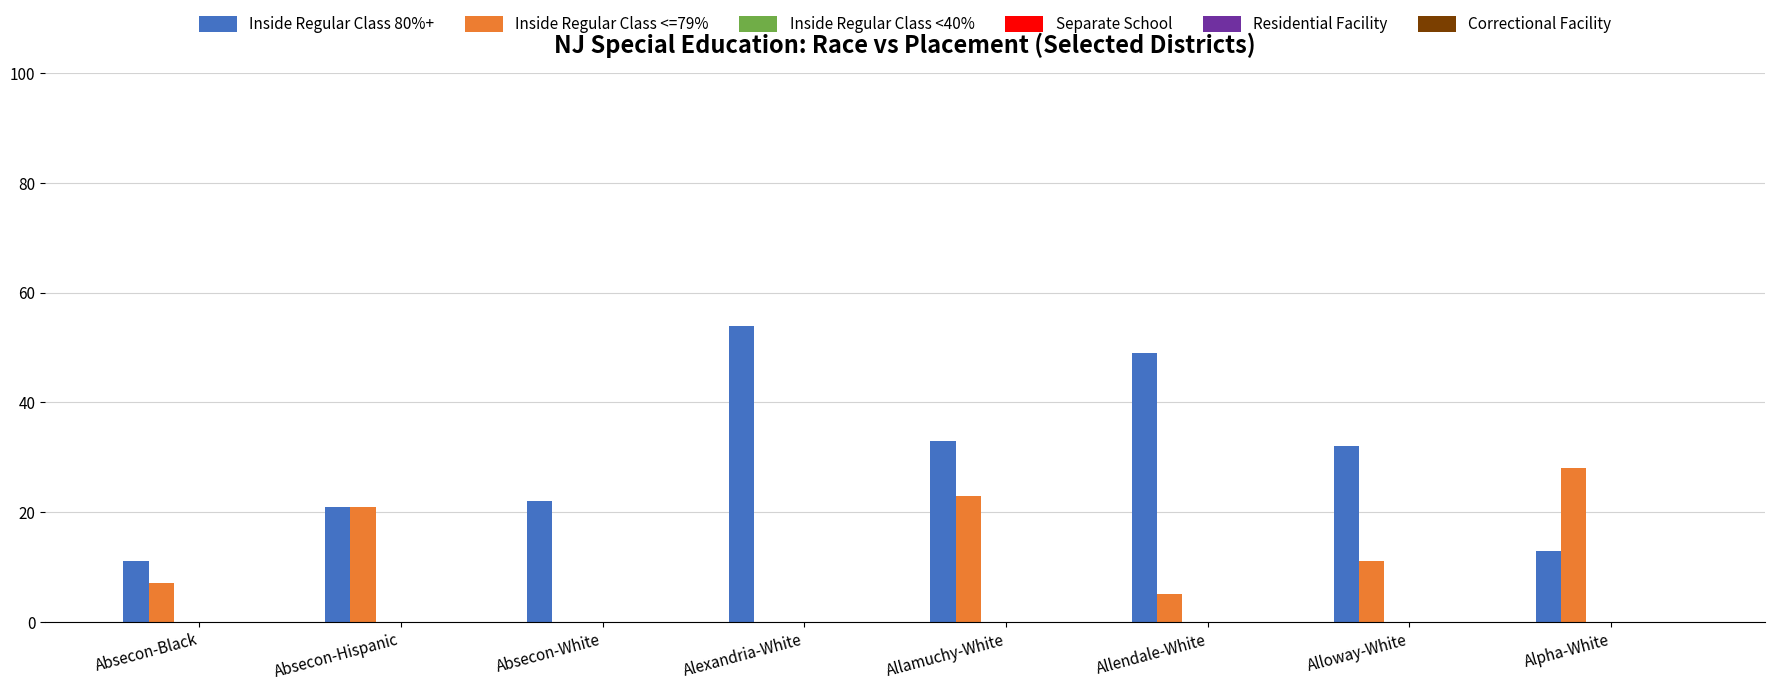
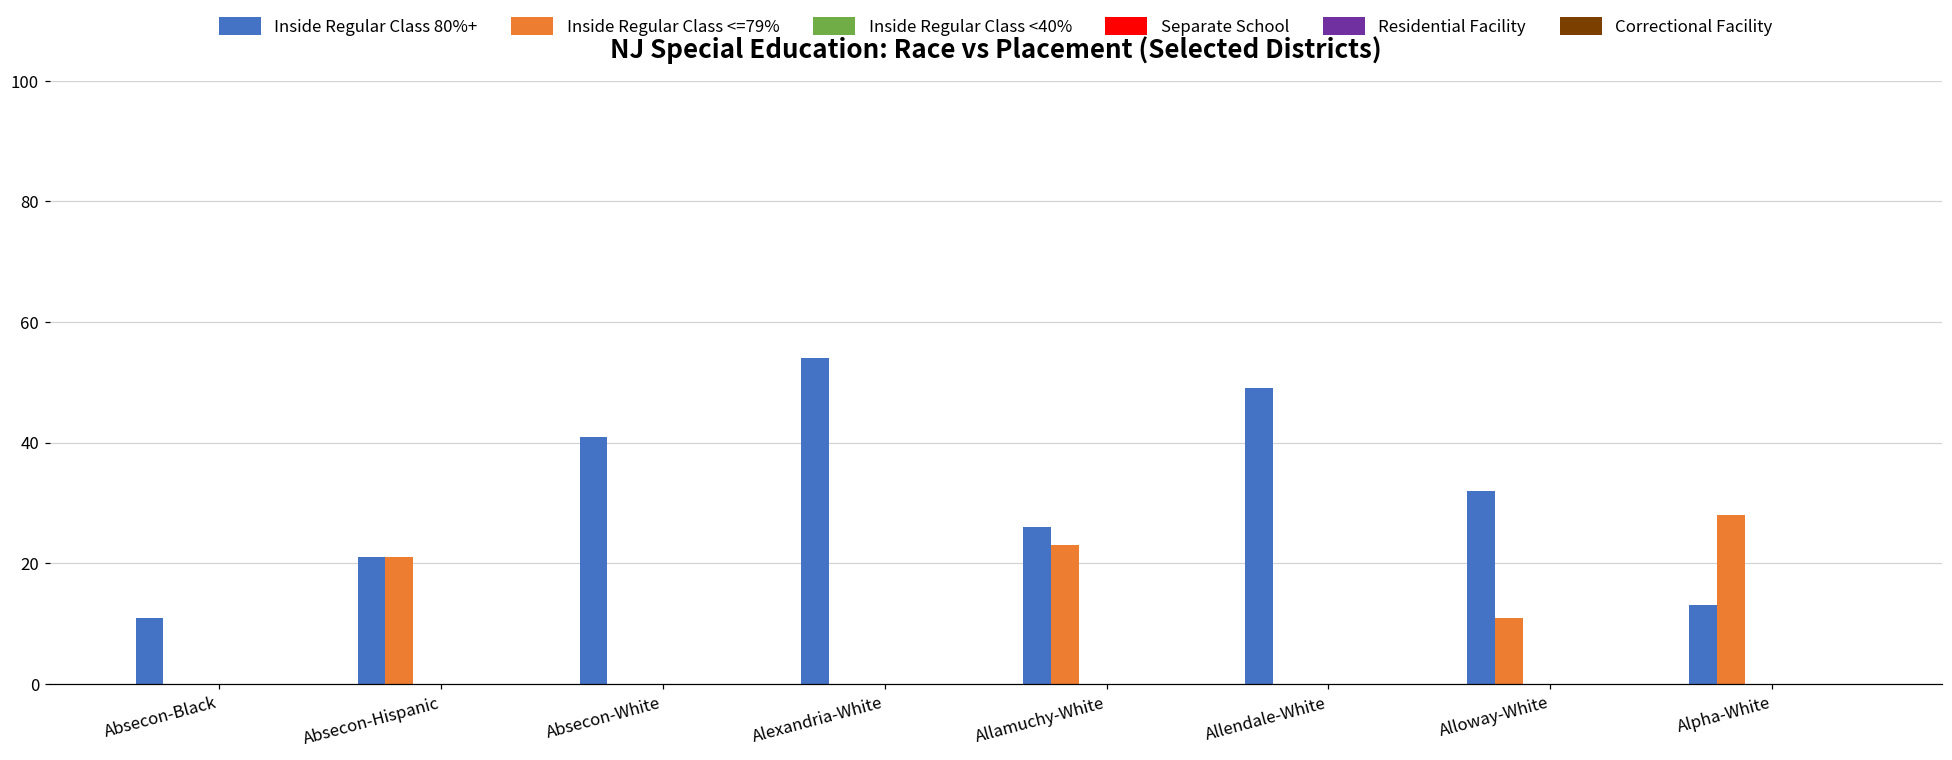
Inside Regular Class <=79%, Absecon-Black: 7 -> 0
Inside Regular Class 80%+, Absecon-White: 22 -> 41
Inside Regular Class 80%+, Allamuchy-White: 33 -> 26
Inside Regular Class <=79%, Allendale-White: 5 -> 0
